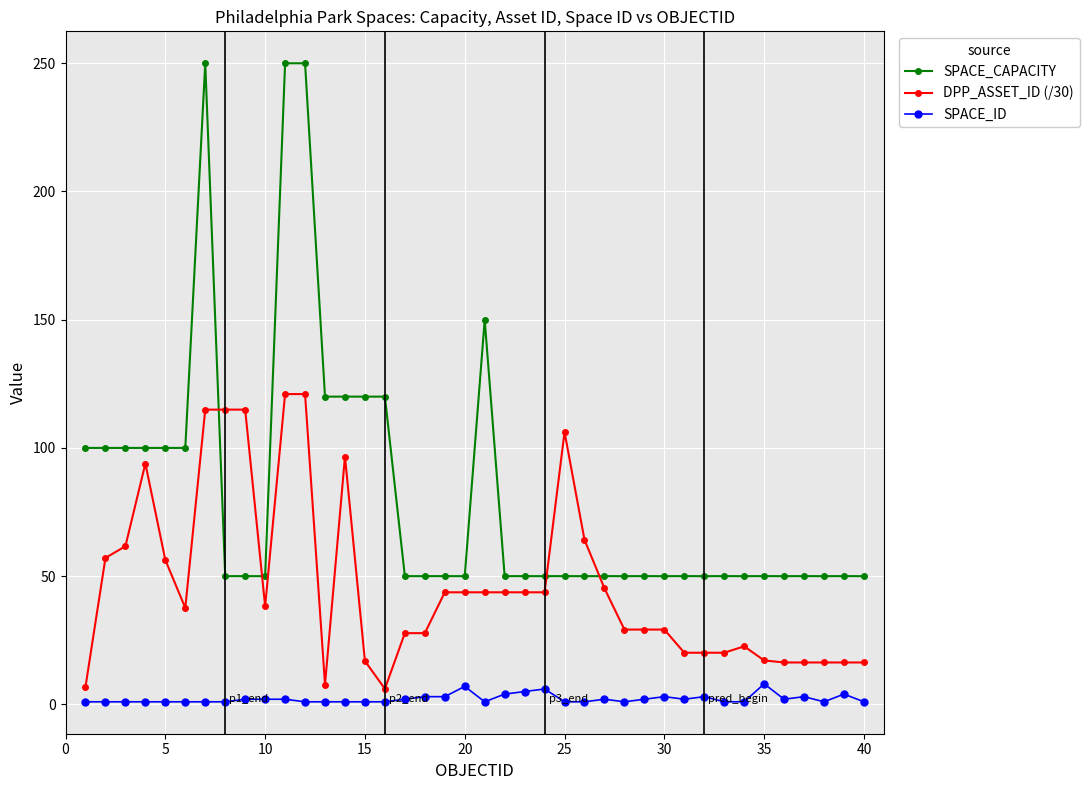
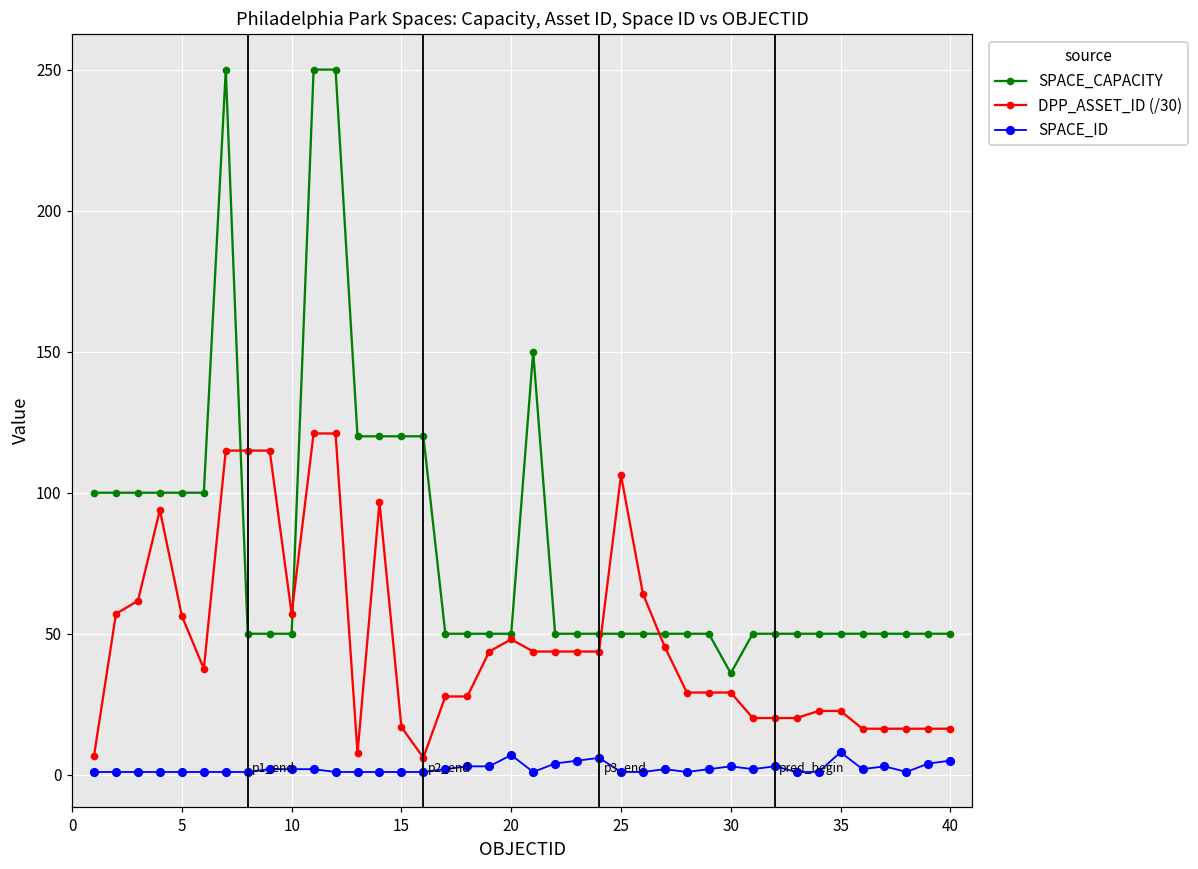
DPP_ASSET_ID (/30), 10: 38 -> 57
DPP_ASSET_ID (/30), 20: 44 -> 48
SPACE_CAPACITY, 30: 50 -> 36
DPP_ASSET_ID (/30), 35: 17 -> 23
SPACE_ID, 40: 1 -> 5
